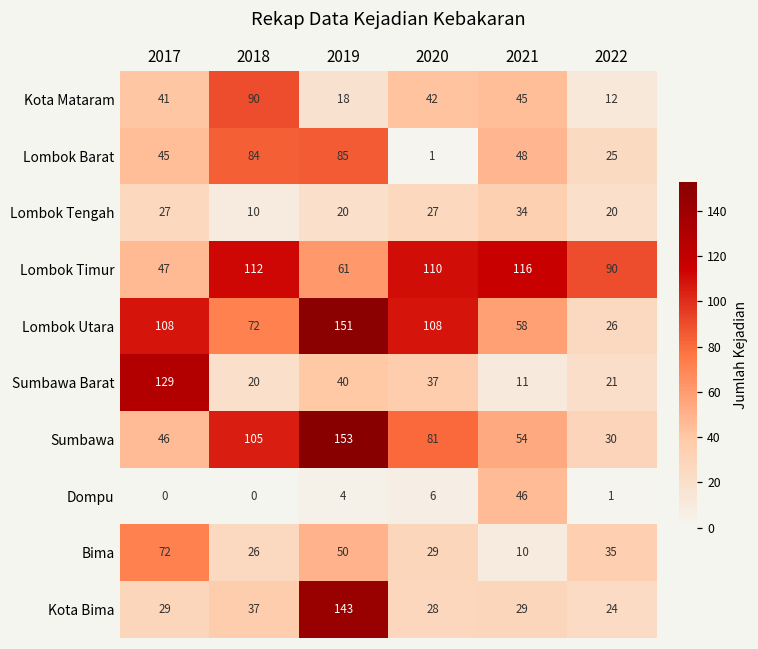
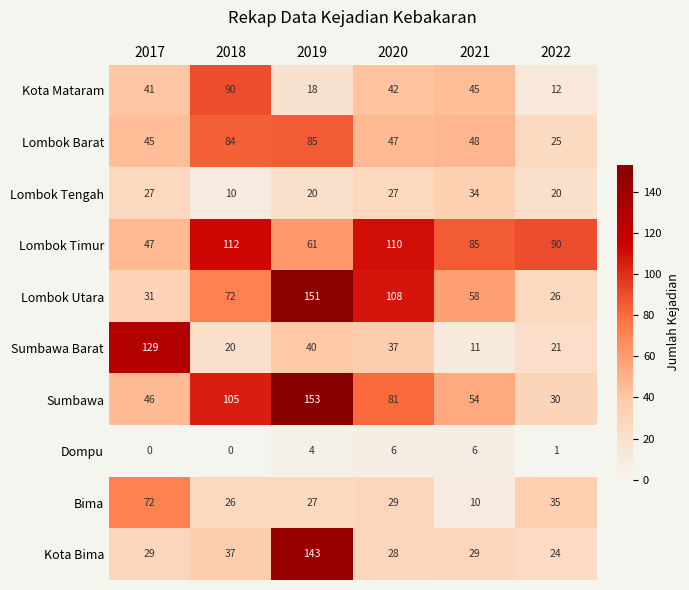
Lombok Barat, 2020: 1 -> 47
Lombok Timur, 2021: 116 -> 85
Lombok Utara, 2017: 108 -> 31
Dompu, 2021: 46 -> 6
Bima, 2019: 50 -> 27
